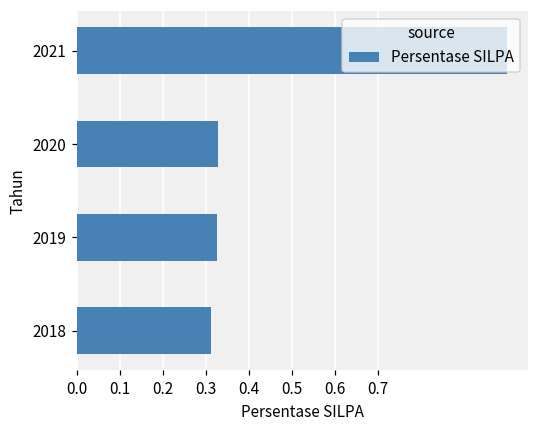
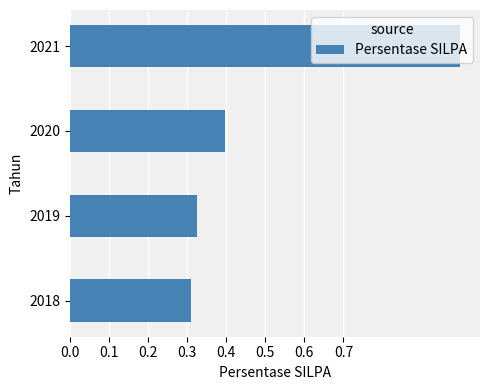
2020: 0.33 -> 0.40
